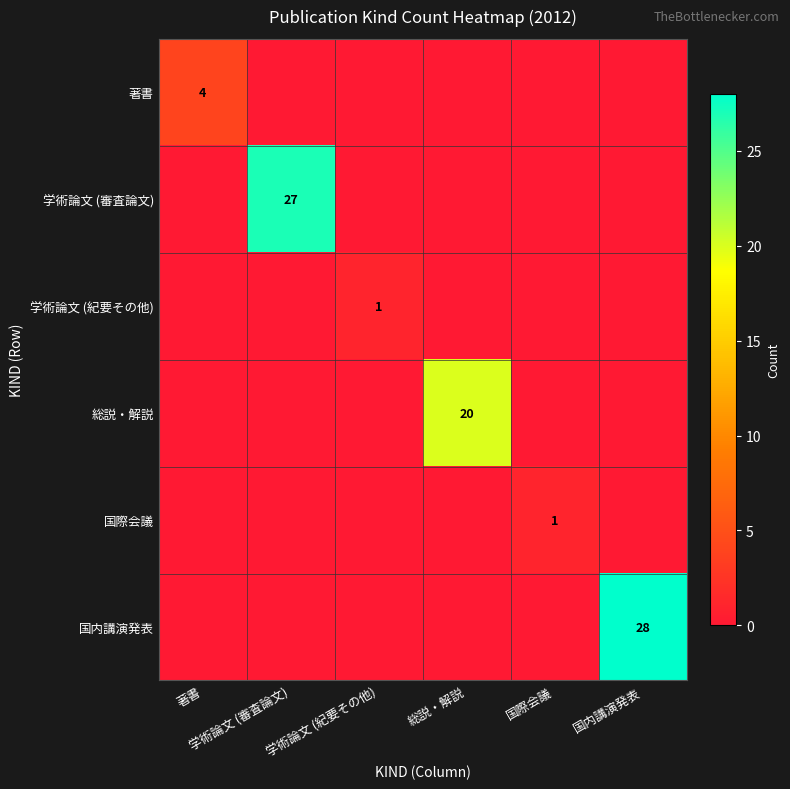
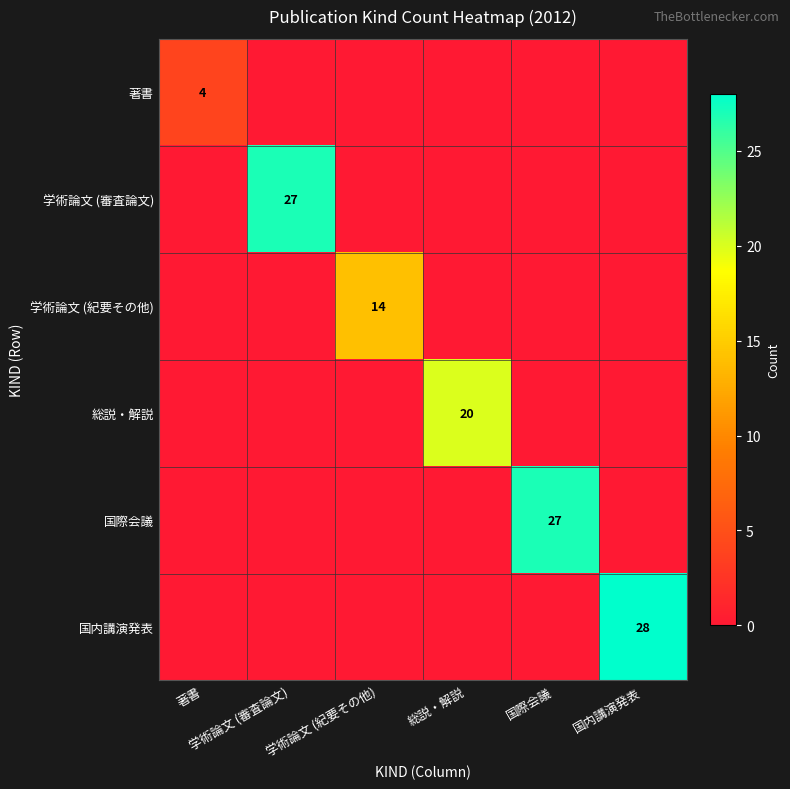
学術論文 (紀要その他), 学術論文 (紀要その他): 1 -> 14
国際会議, 国際会議: 1 -> 27
